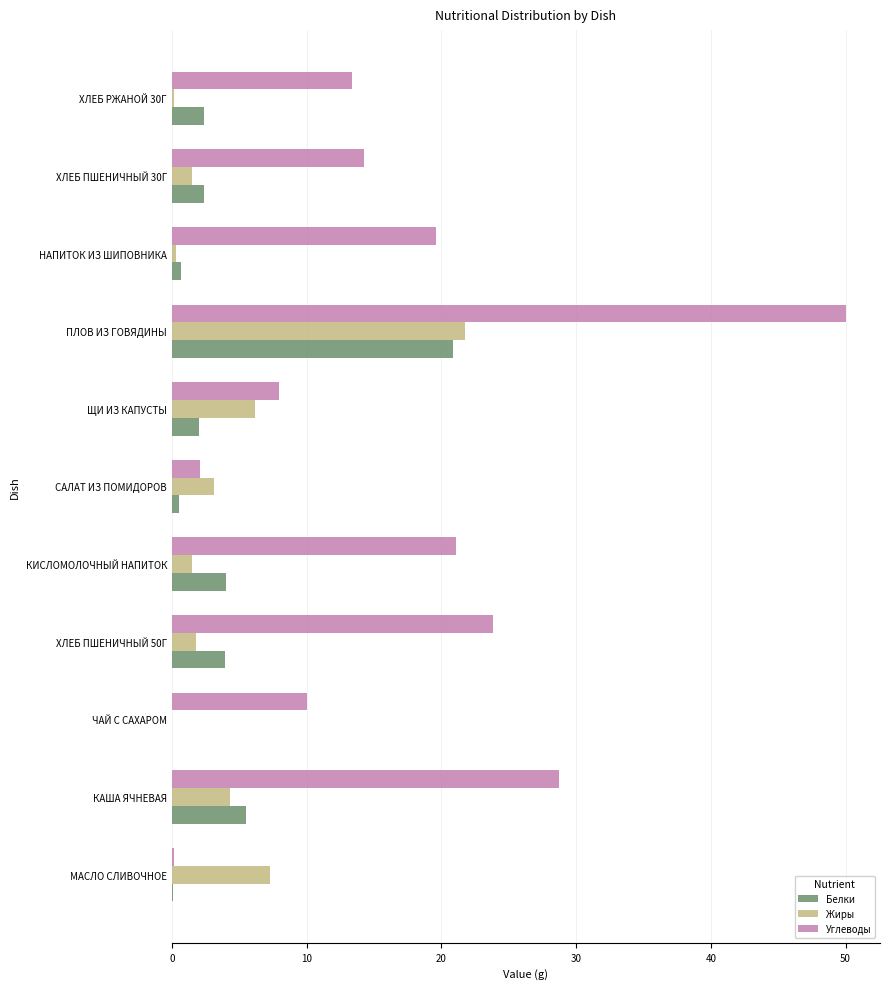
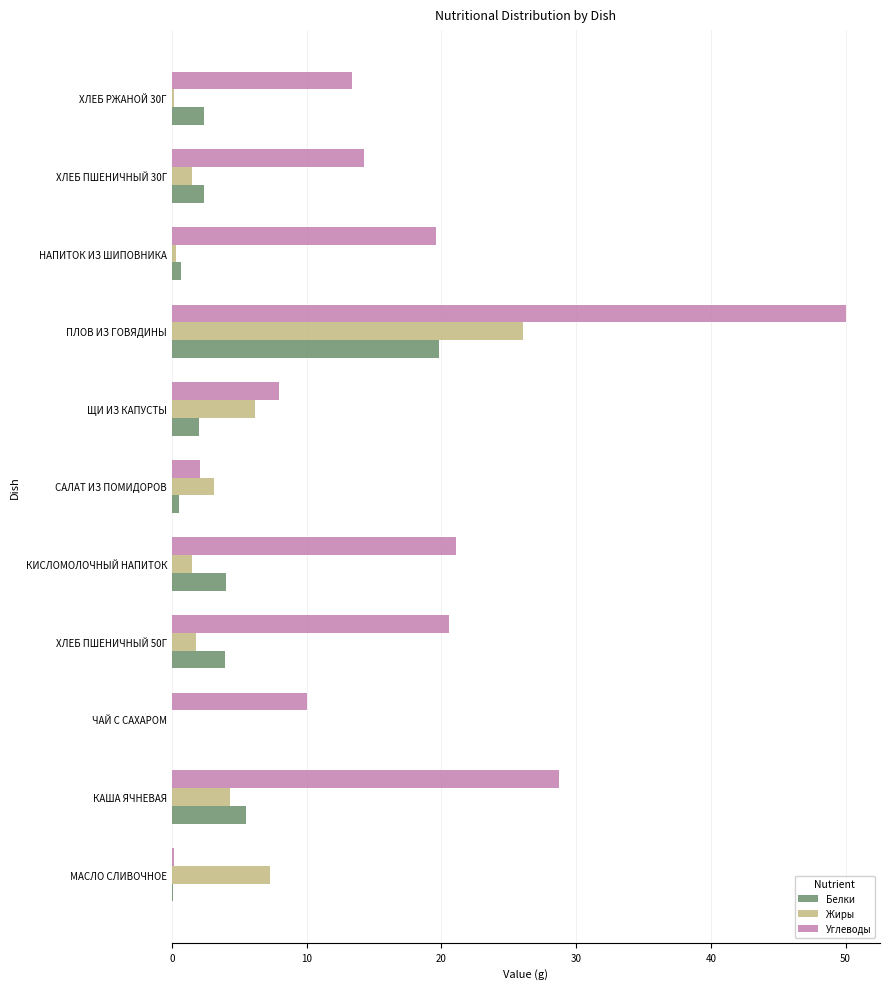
Жиры, ПЛОВ ИЗ ГОВЯДИНЫ: 21.8 -> 26.0
Белки, ПЛОВ ИЗ ГОВЯДИНЫ: 20.9 -> 19.8
Углеводы, ХЛЕБ ПШЕНИЧНЫЙ 50Г: 23.8 -> 20.6
